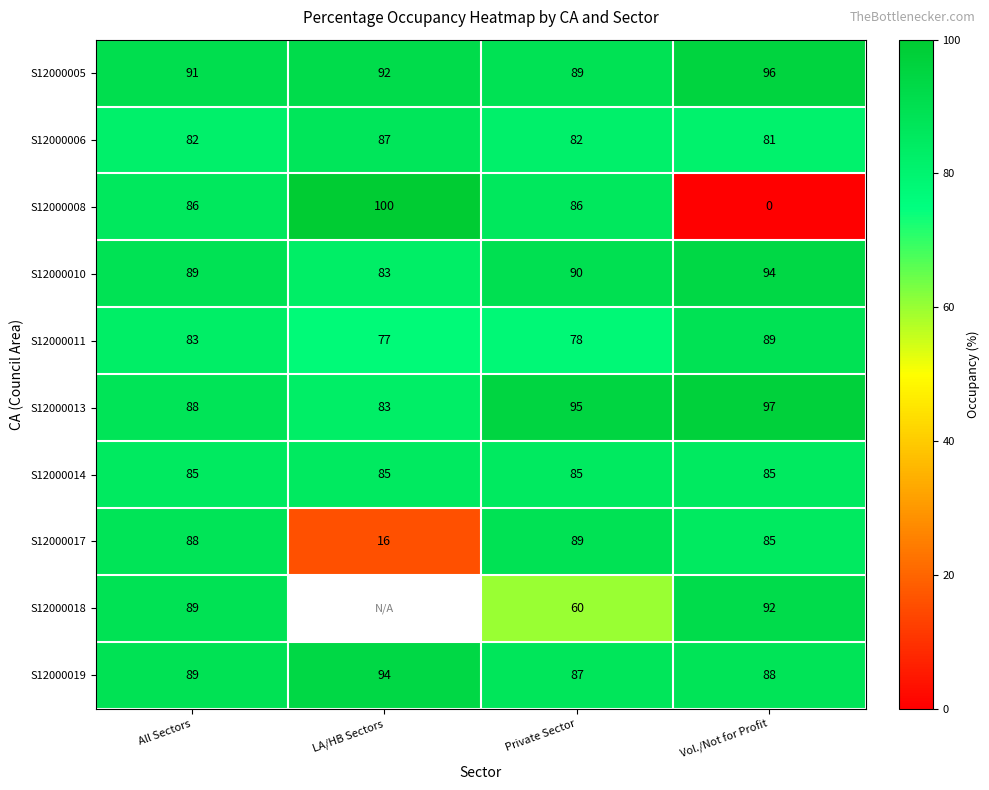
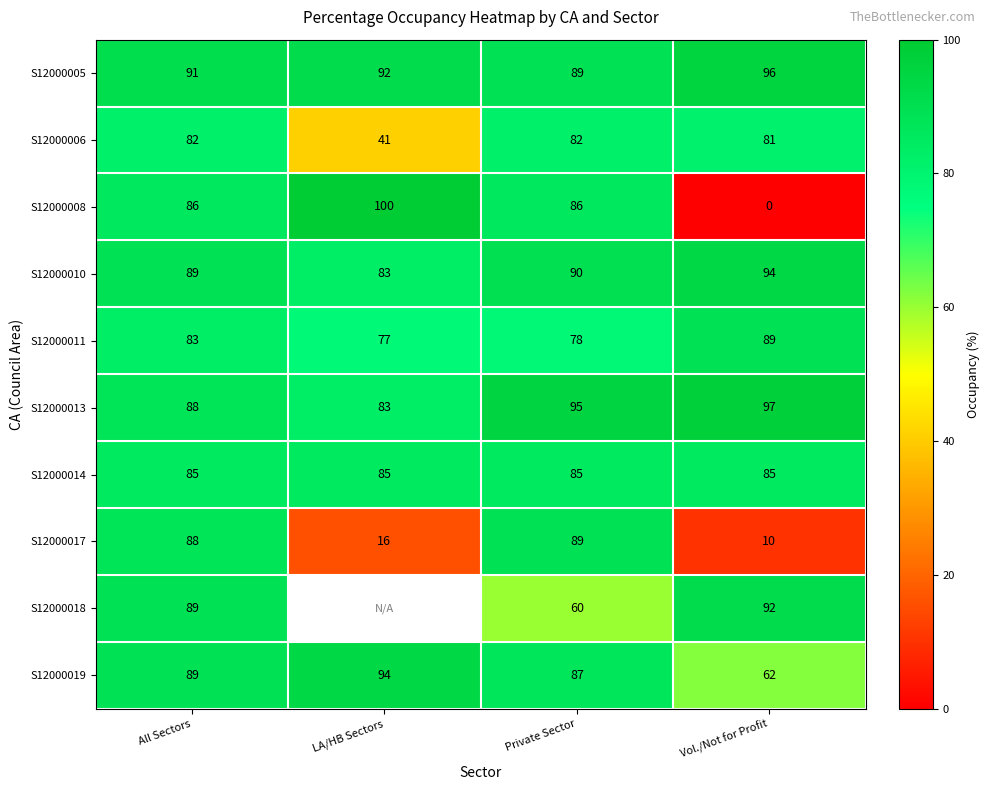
S12000006, LA/HB Sectors: 87 -> 41
S12000017, Vol./Not for Profit: 85 -> 10
S12000019, Vol./Not for Profit: 88 -> 62
